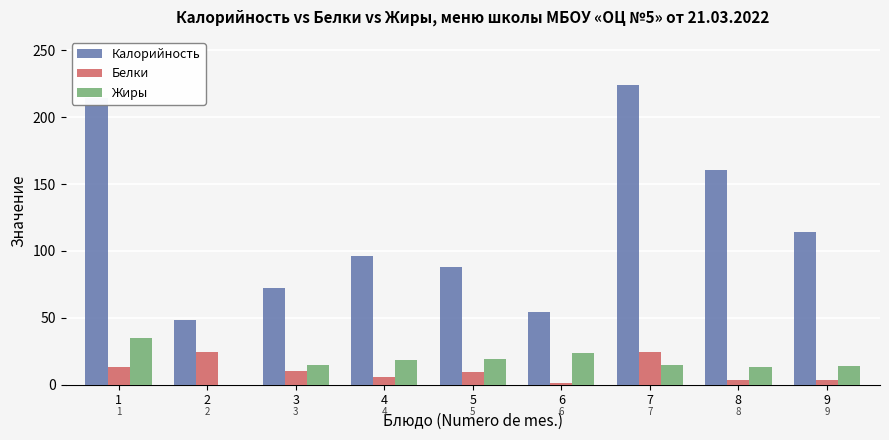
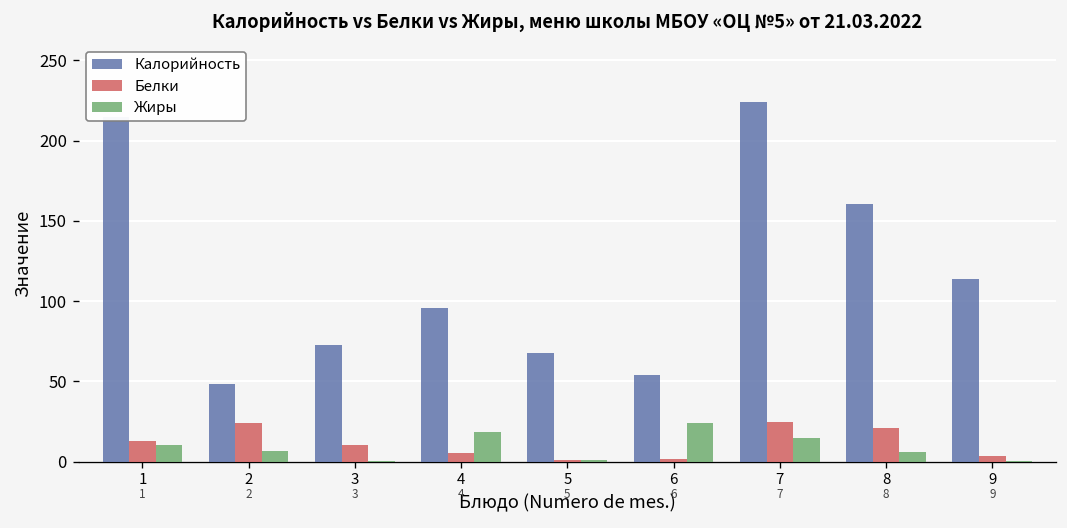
Жиры, 1: 35 -> 10
Жиры, 2: 0 -> 7
Жиры, 3: 15 -> 0
Калорийность, 5: 88 -> 68
Белки, 5: 10 -> 1
Жиры, 5: 19 -> 1
Белки, 8: 3 -> 21
Жиры, 8: 13 -> 6
Жиры, 9: 14 -> 1
